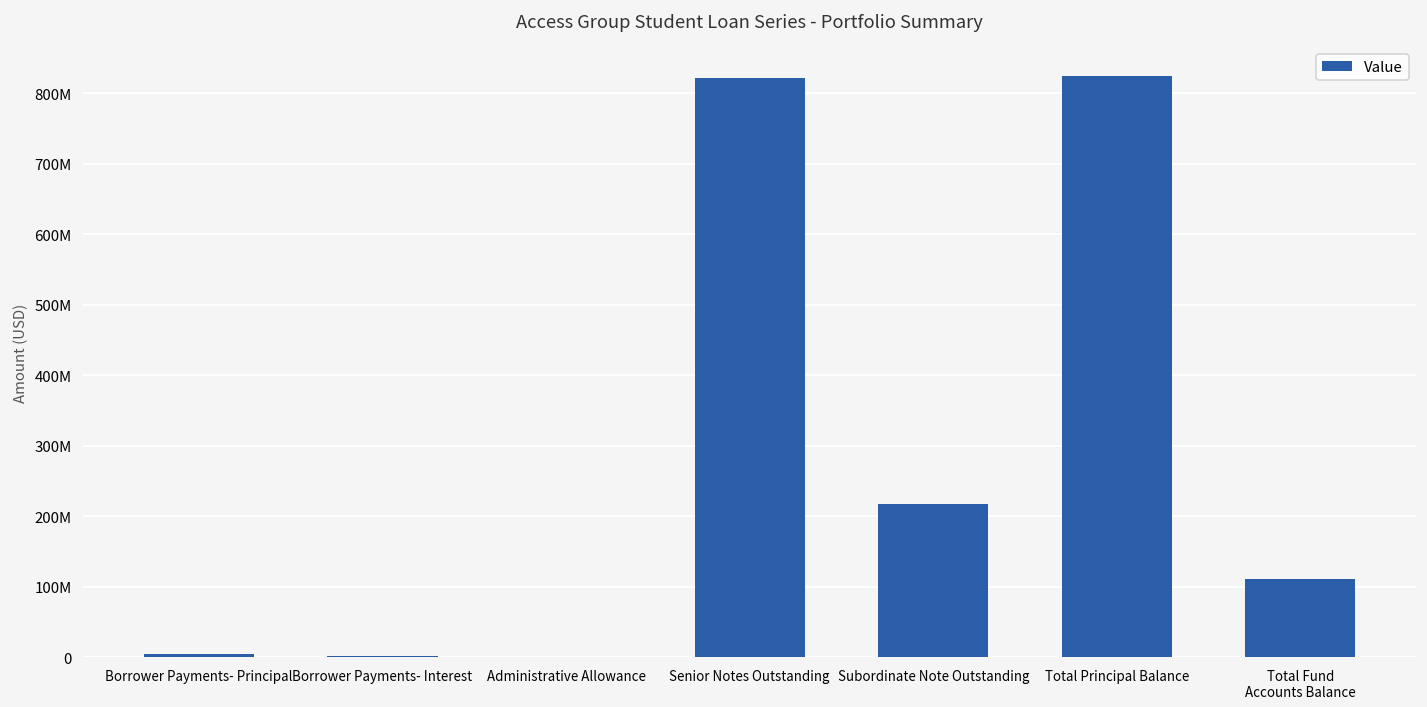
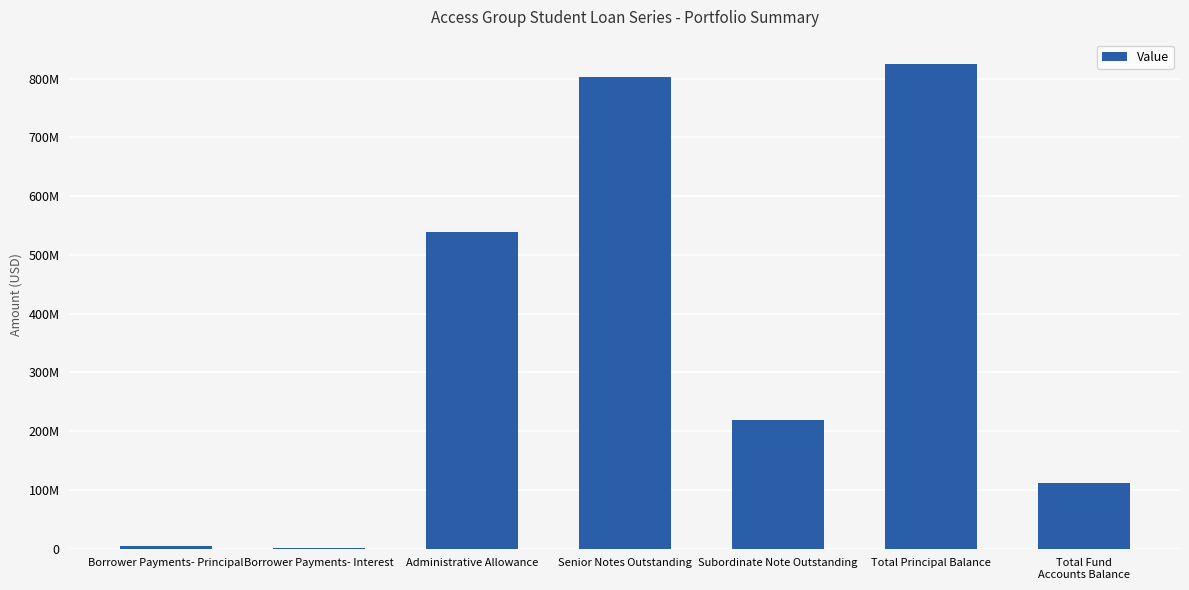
Administrative Allowance: 0 -> 540000000
Senior Notes Outstanding: 820000000 -> 800000000
